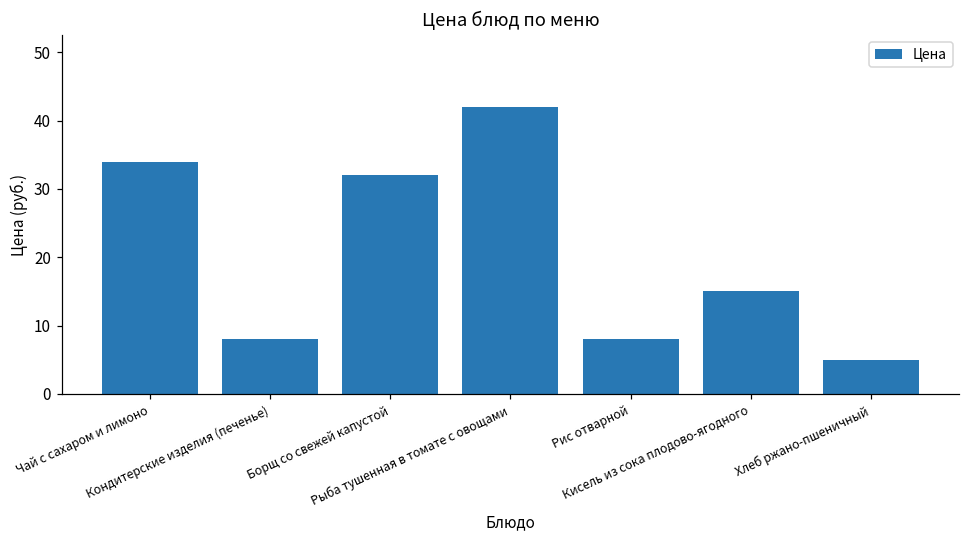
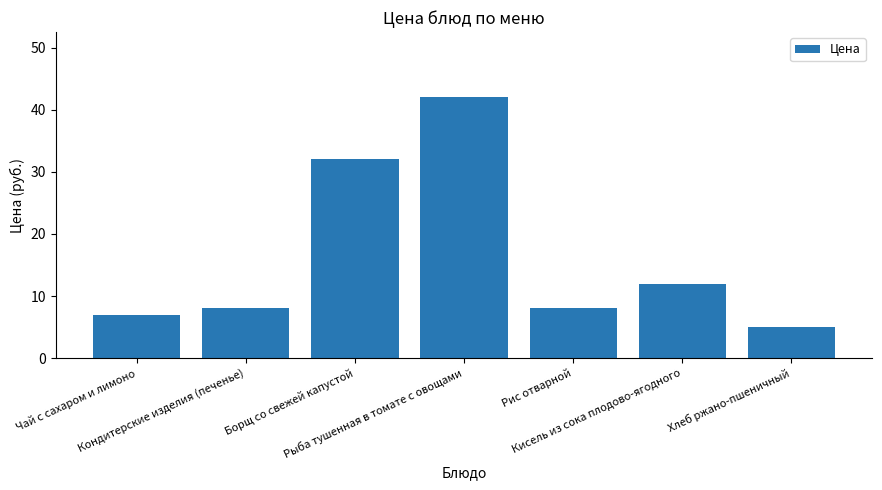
Чай с сахаром и лимоно: 34 -> 7
Кисель из сока плодово-ягодного: 15 -> 12
